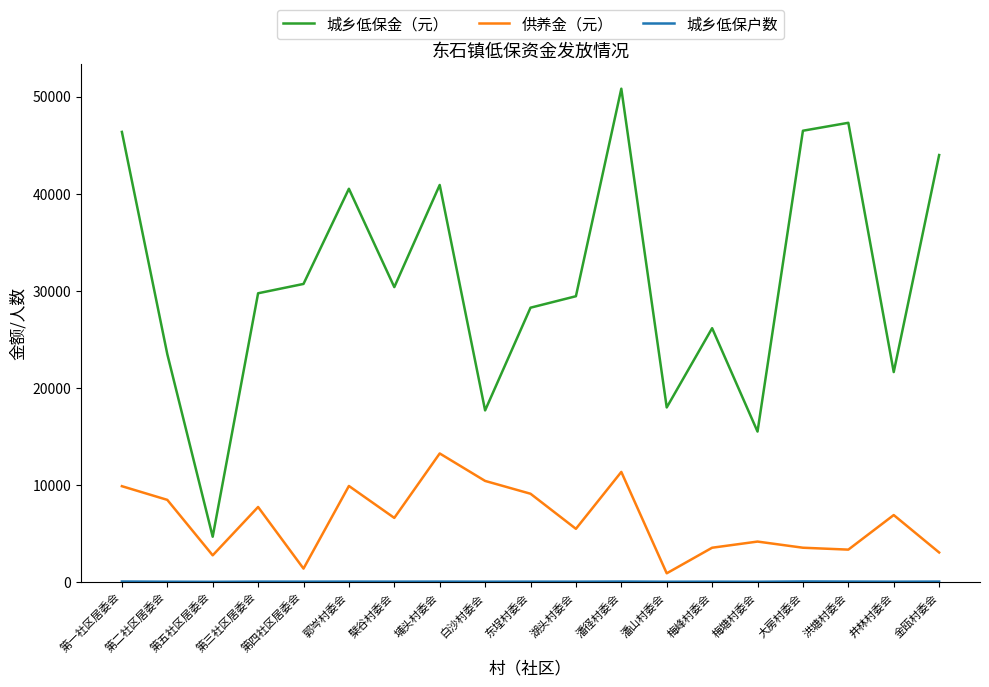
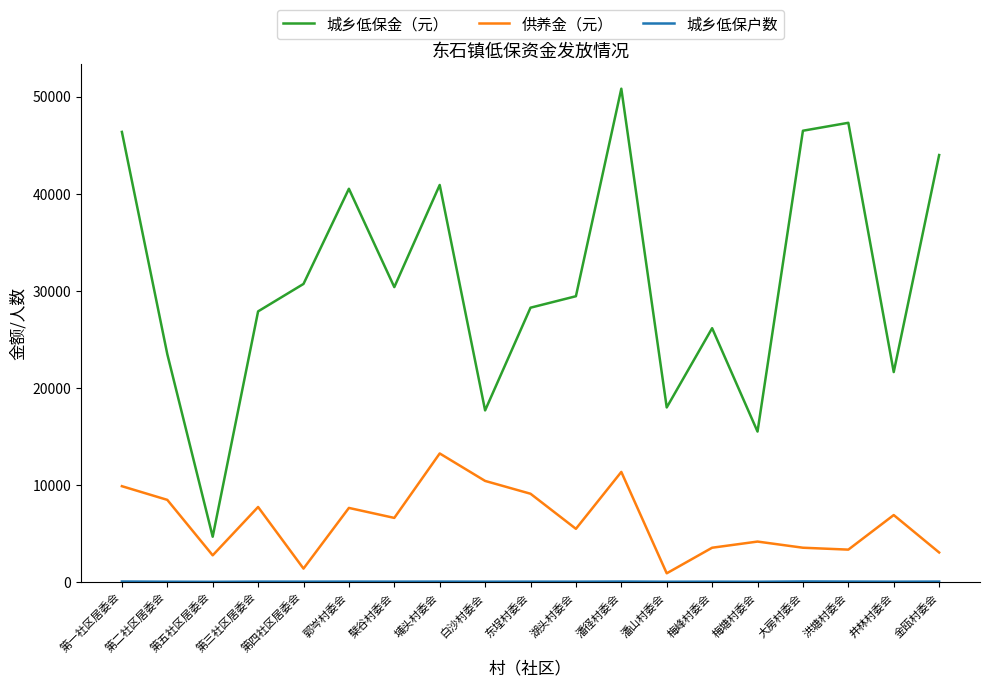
城乡低保金（元）, 第三社区居委会: 30000 -> 28000
供养金（元）, 郭岑村委会: 10000 -> 8000
